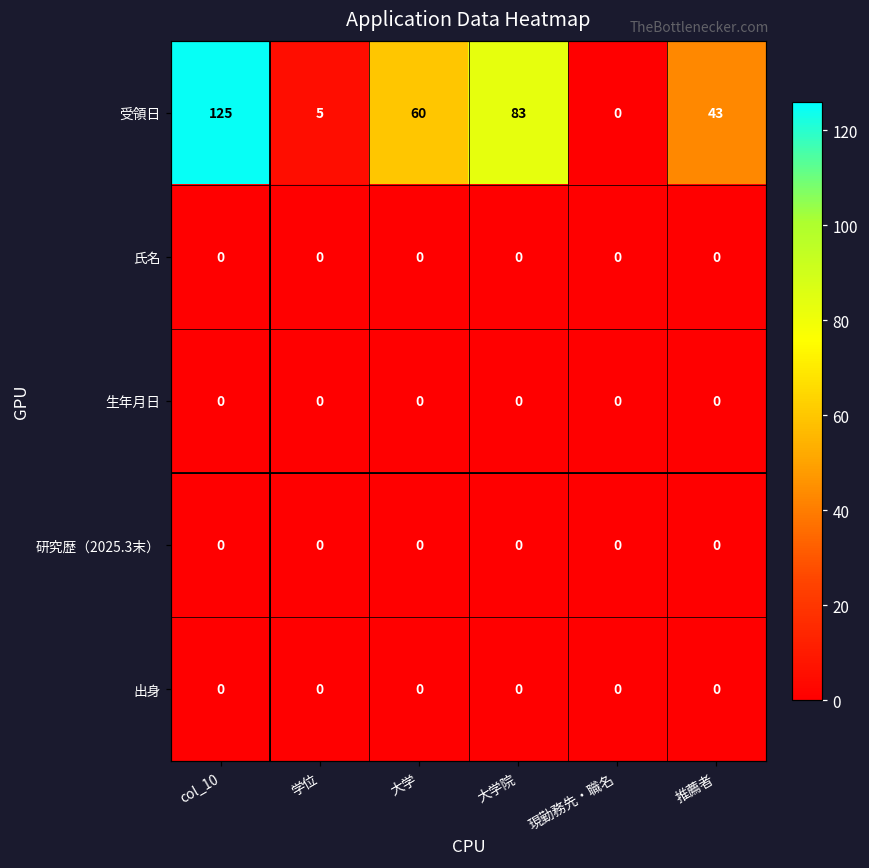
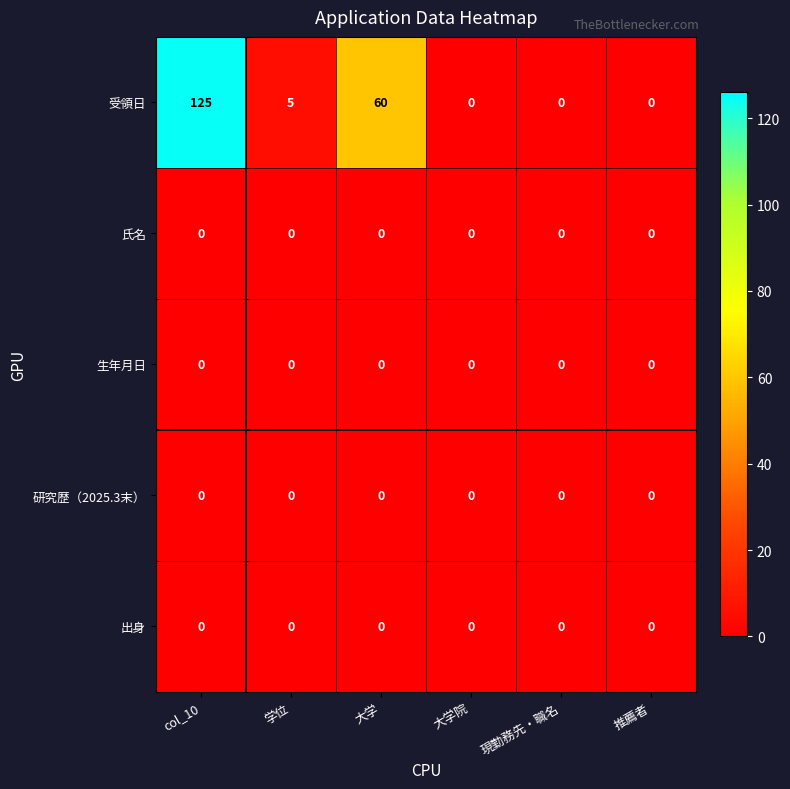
受領日, 大学院: 83 -> 0
受領日, 推薦者: 43 -> 0
